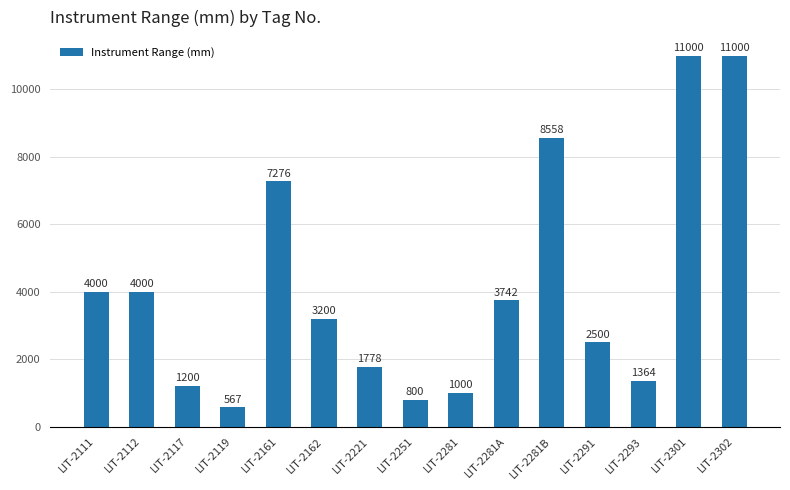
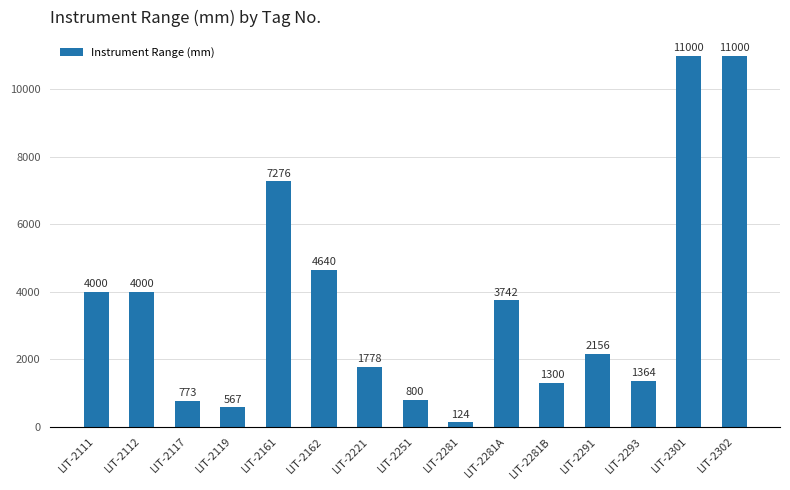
LIT-2117: 1200 -> 773
LIT-2162: 3200 -> 4640
LIT-2281: 1000 -> 124
LIT-2281B: 8558 -> 1300
LIT-2291: 2500 -> 2156
